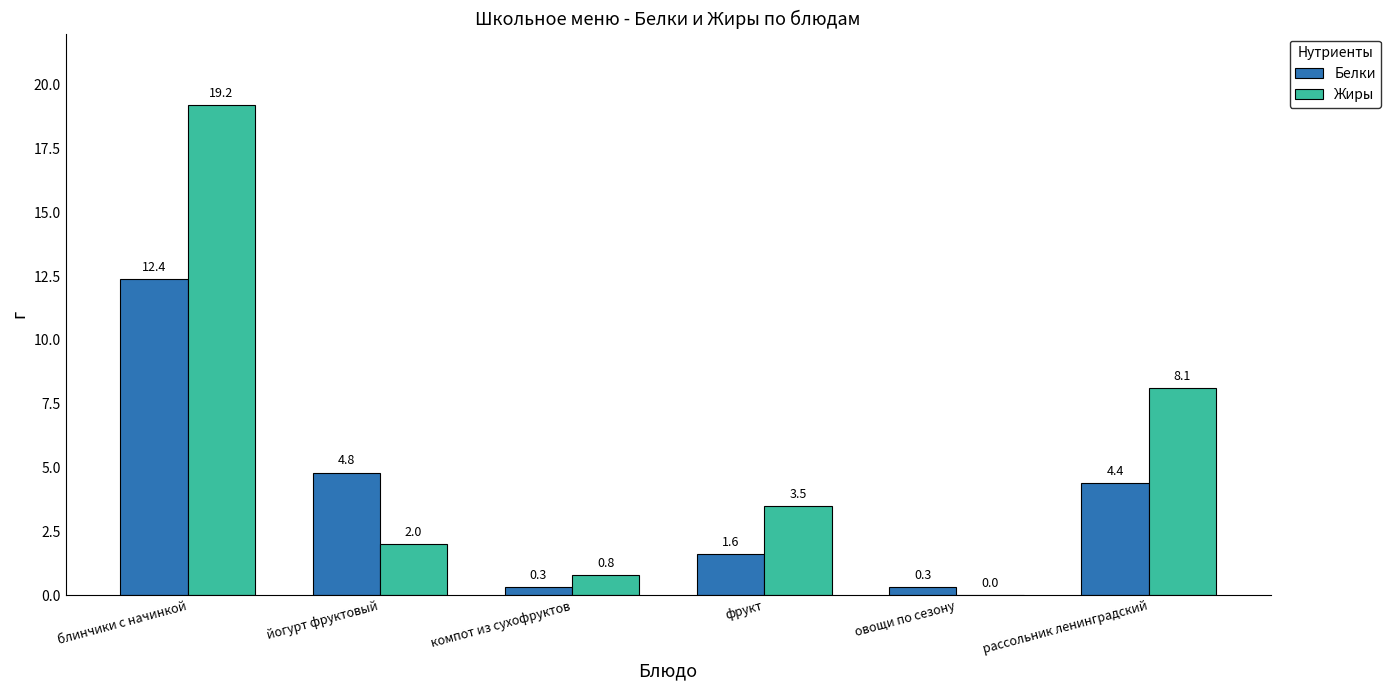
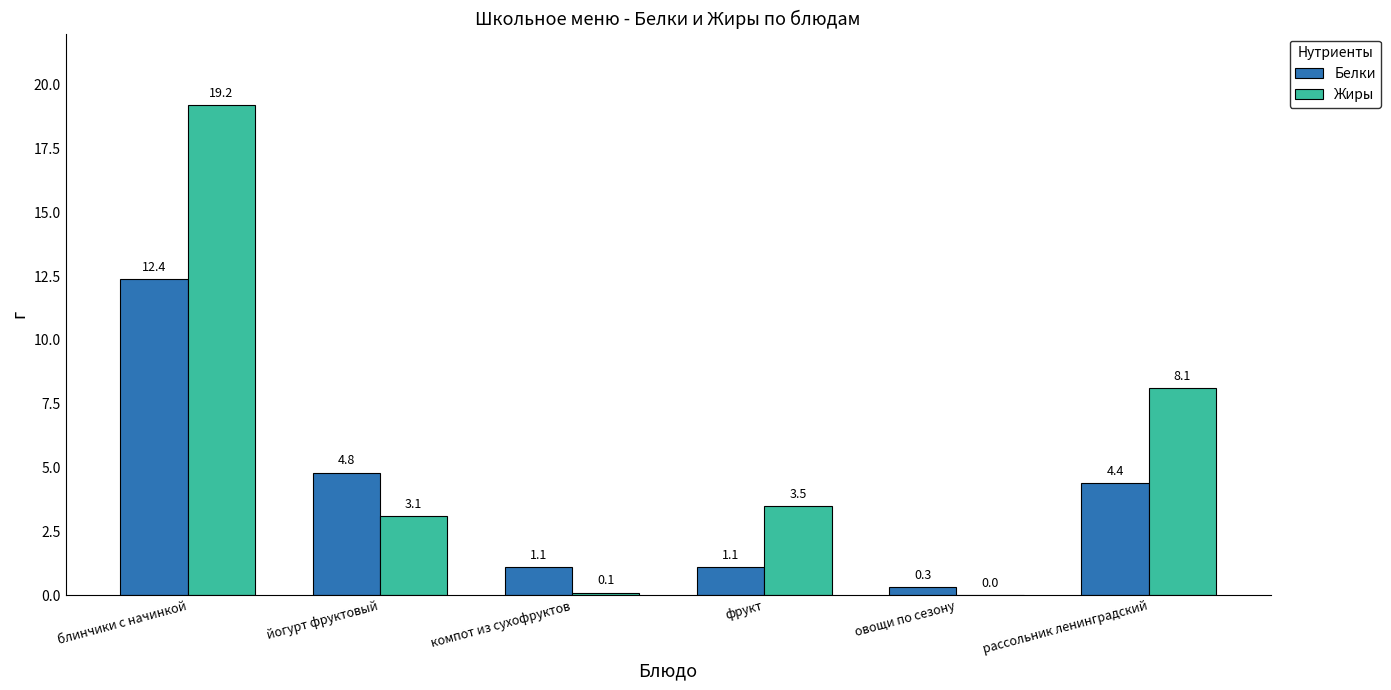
Жиры, йогурт фруктовый: 2.0 -> 3.1
Белки, компот из сухофруктов: 0.3 -> 1.1
Жиры, компот из сухофруктов: 0.8 -> 0.1
Белки, фрукт: 1.6 -> 1.1
